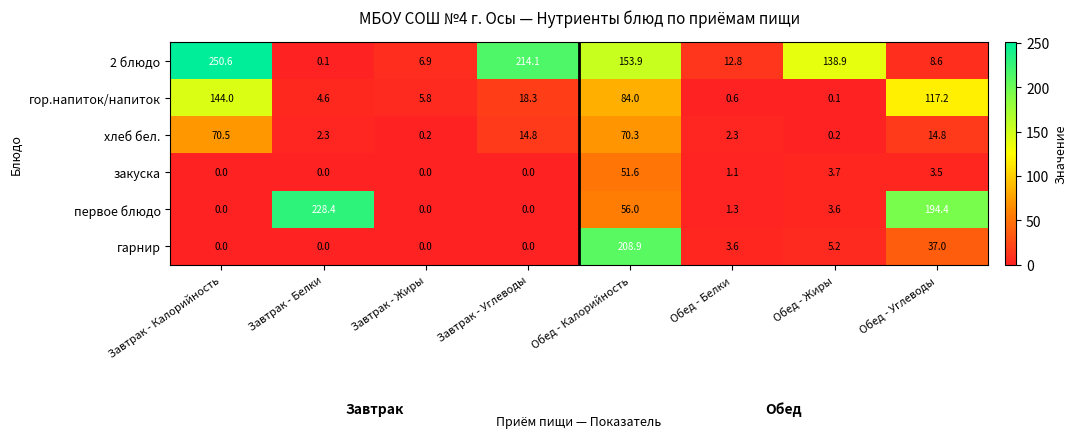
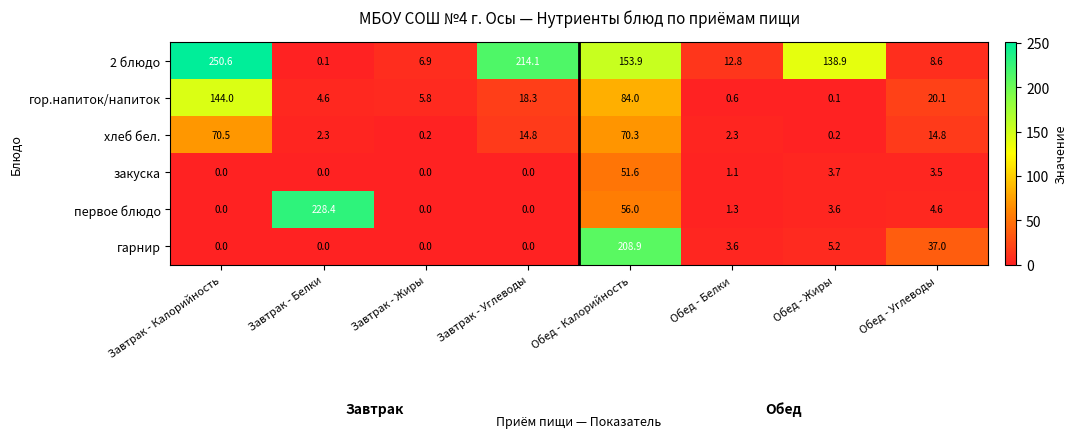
гор.напиток/напиток, Обед - Углеводы: 117.2 -> 20.1
первое блюдо, Обед - Углеводы: 194.4 -> 4.6
